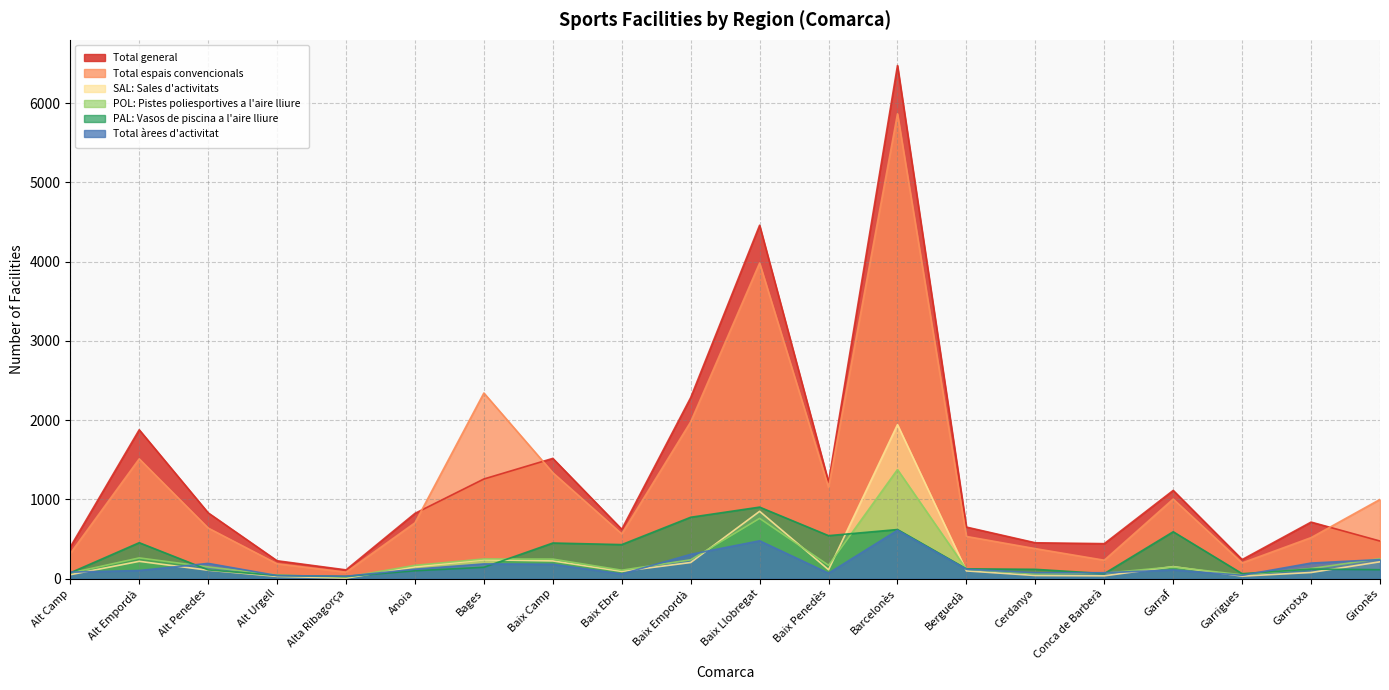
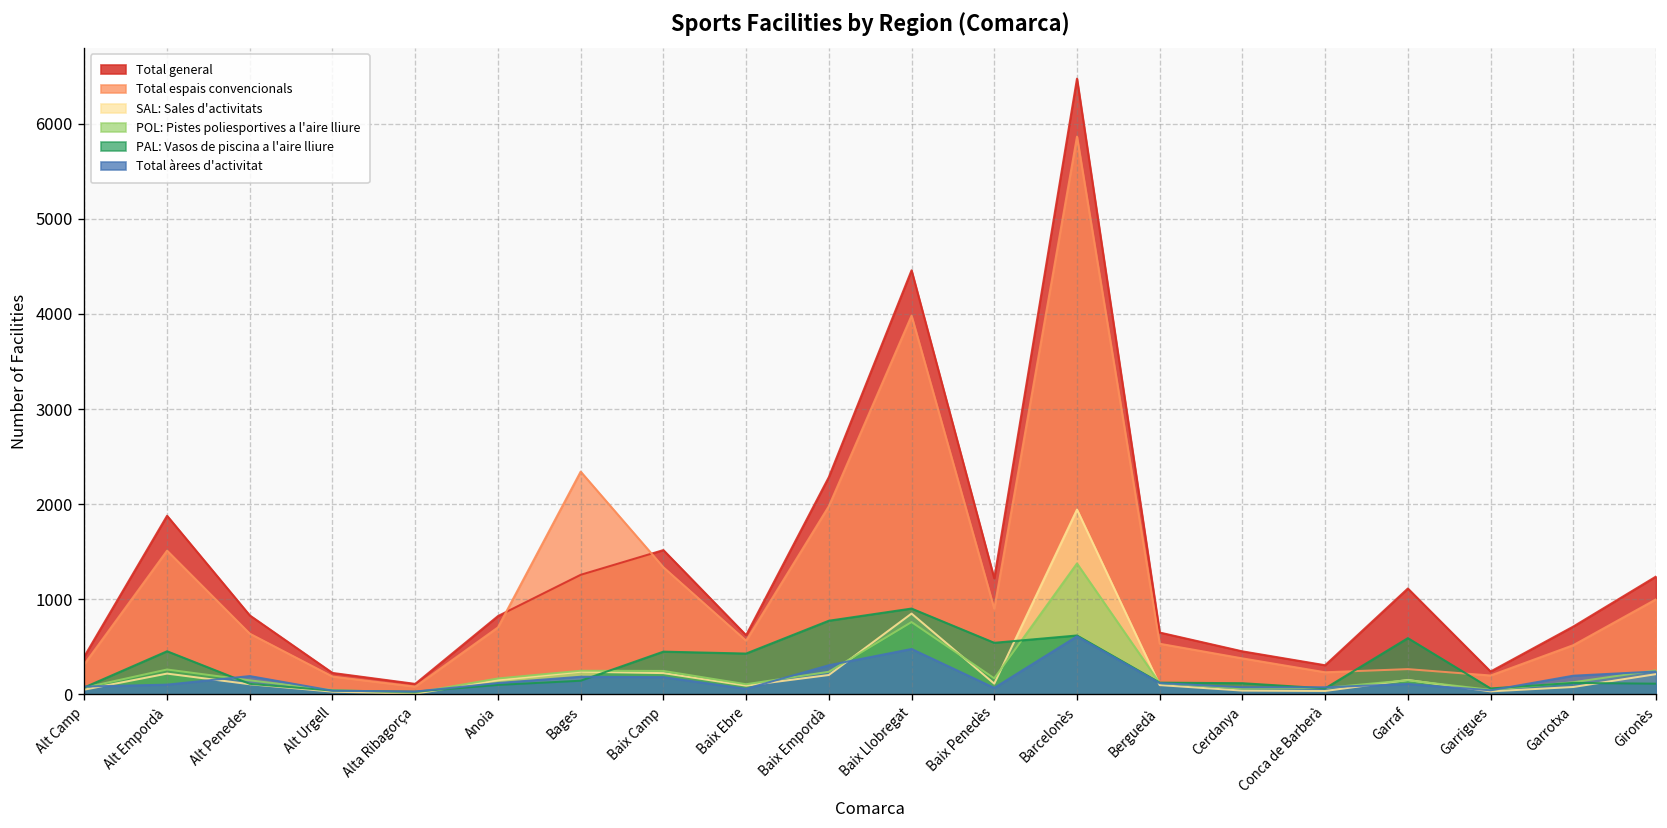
Total espais convencionals, Baix Penedès: 1200 -> 900
Total general, Conca de Barberà: 400 -> 300
Total espais convencionals, Garraf: 1000 -> 300
Total general, Gironès: 500 -> 1200
